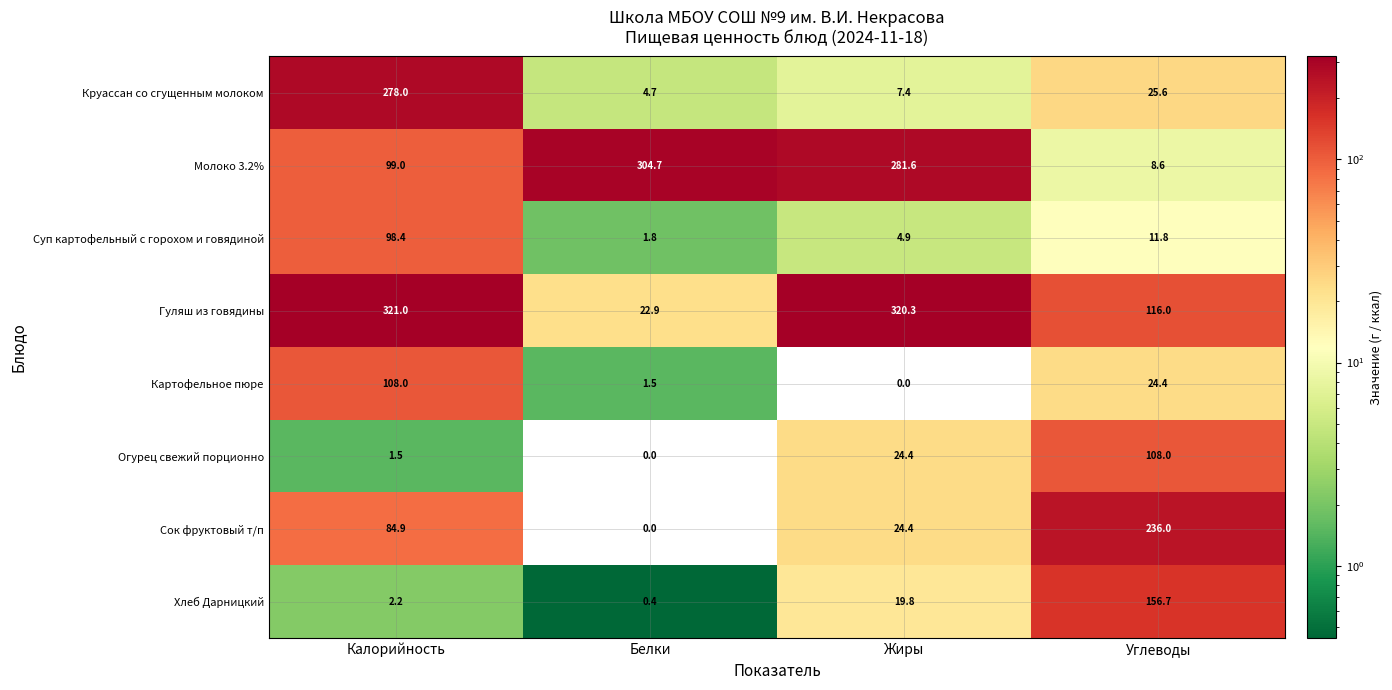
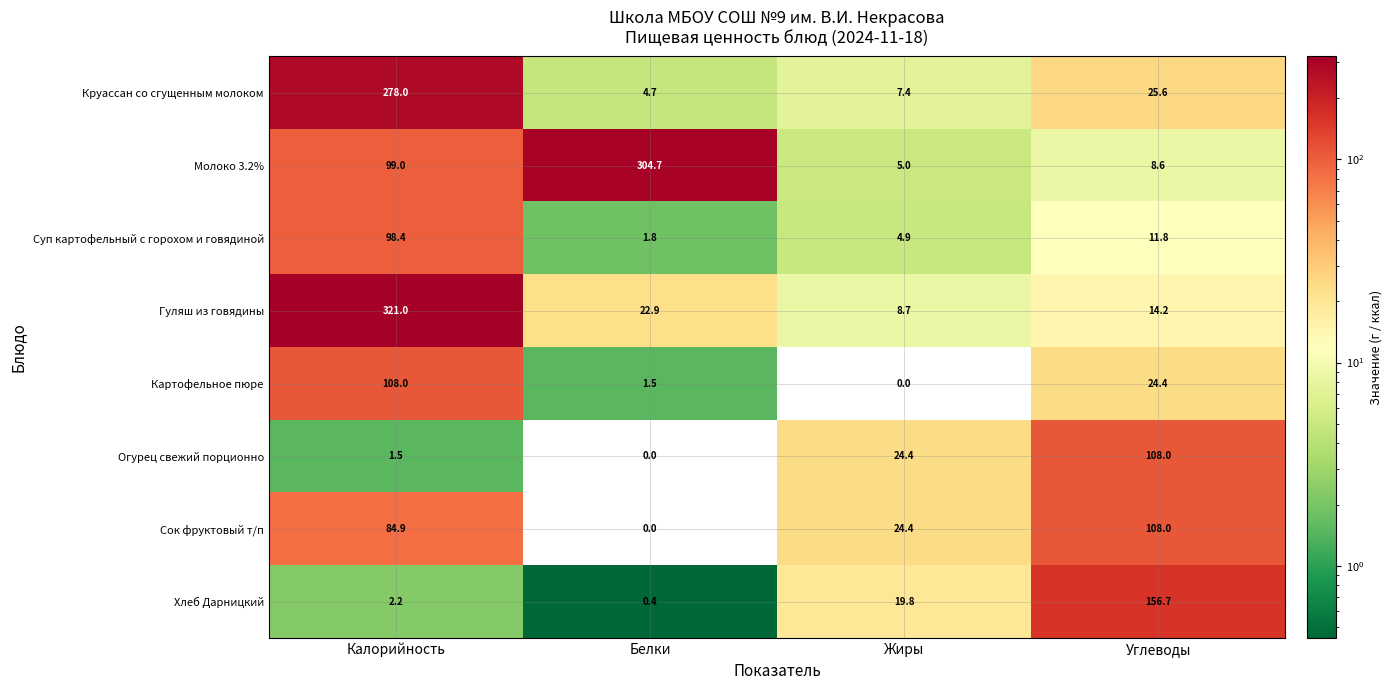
Молоко 3.2%, Жиры: 281.6 -> 5.0
Гуляш из говядины, Жиры: 320.3 -> 8.7
Гуляш из говядины, Углеводы: 116.0 -> 14.2
Сок фруктовый т/п, Углеводы: 236.0 -> 108.0
